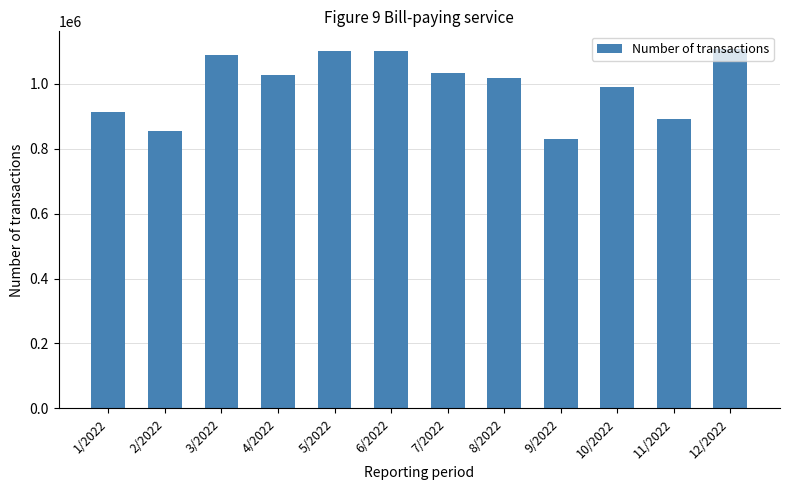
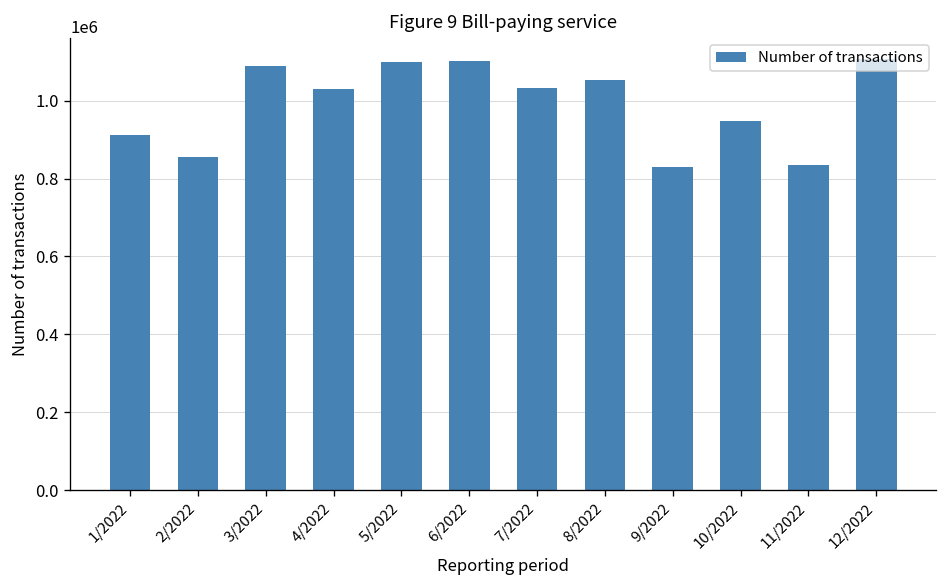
8/2022: 1020000 -> 1050000
10/2022: 990000 -> 950000
11/2022: 890000 -> 840000
